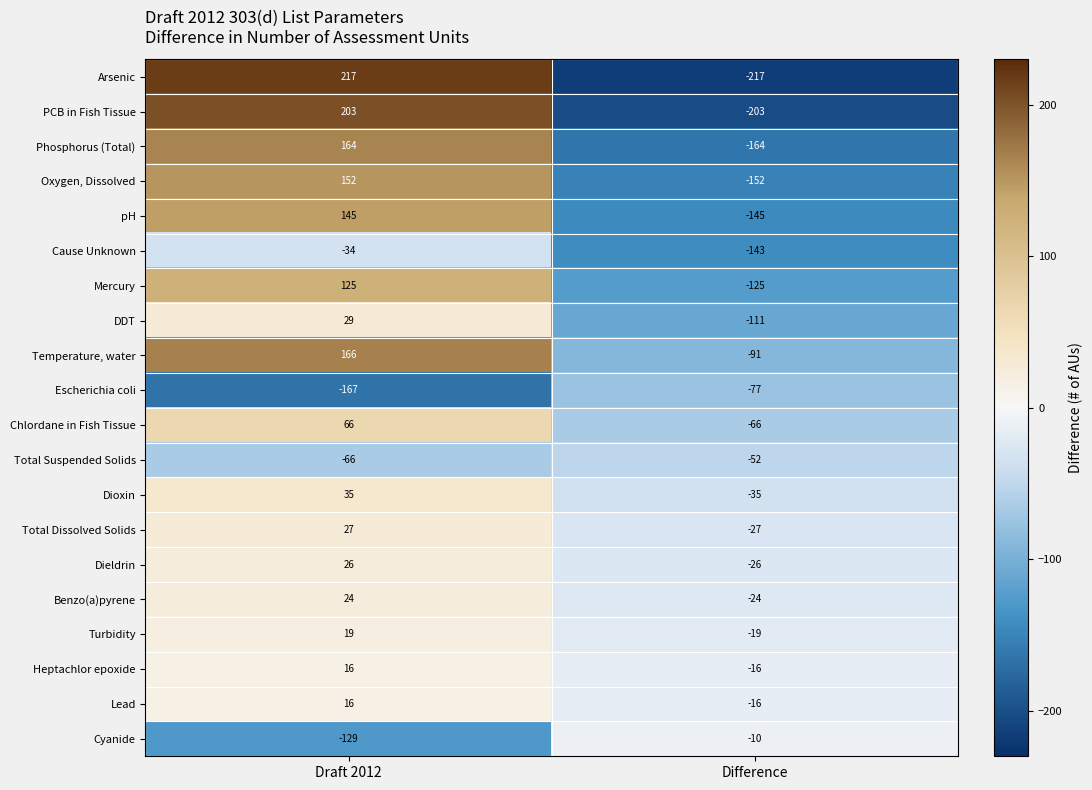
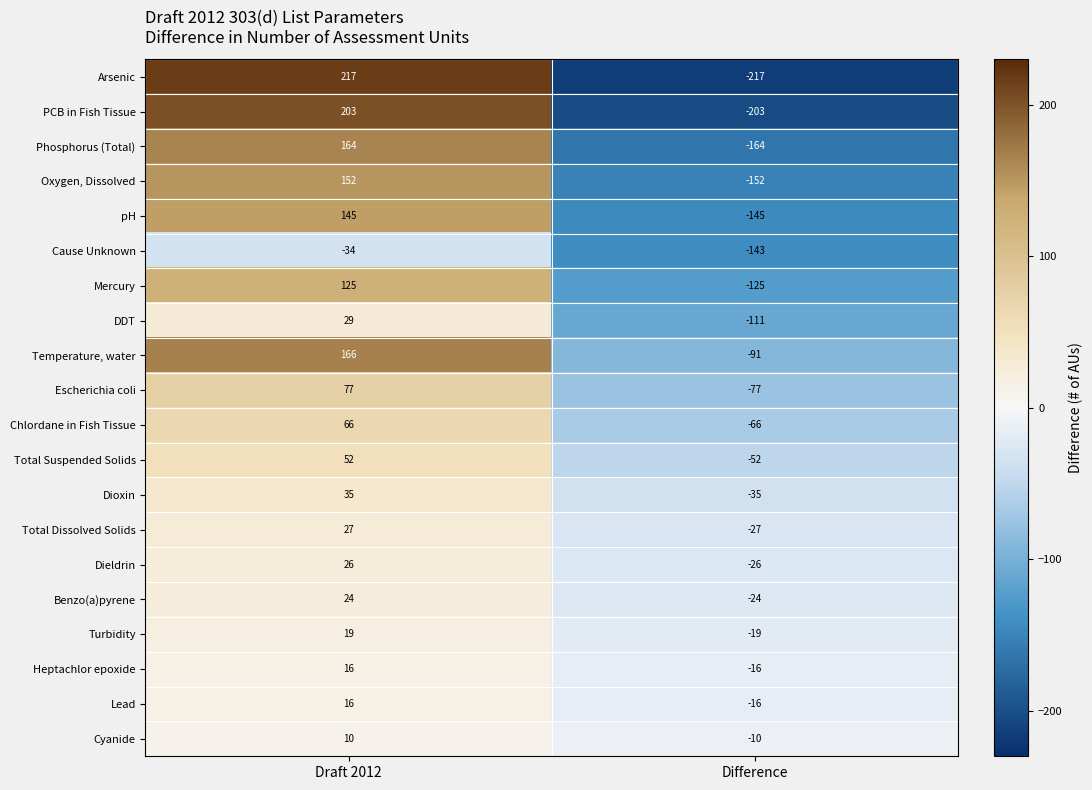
Escherichia coli, Draft 2012: -167 -> 77
Total Suspended Solids, Draft 2012: -66 -> 52
Cyanide, Draft 2012: -129 -> 10
